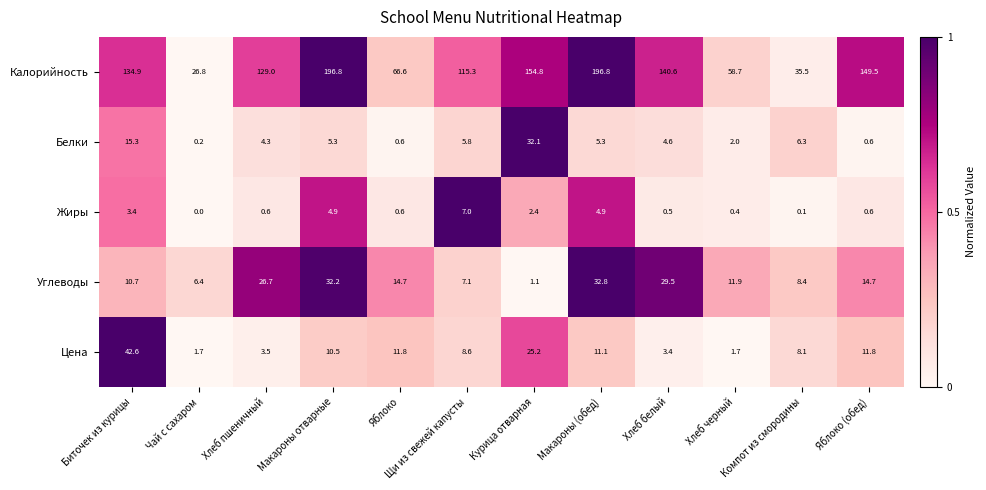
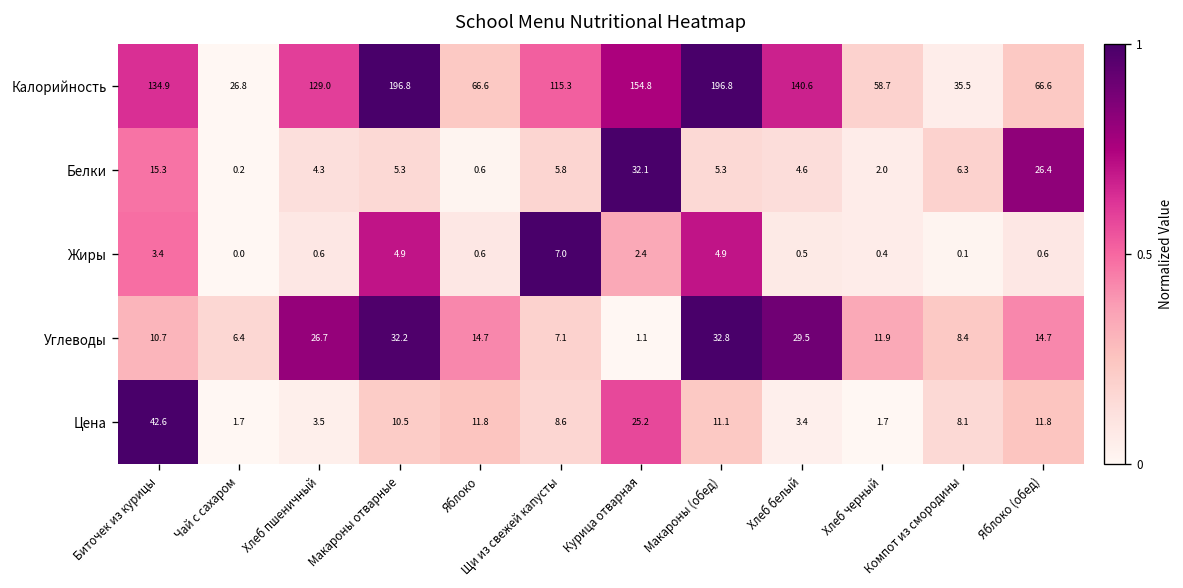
Калорийность, Яблоко (обед): 149.5 -> 66.6
Белки, Яблоко (обед): 0.6 -> 26.4
